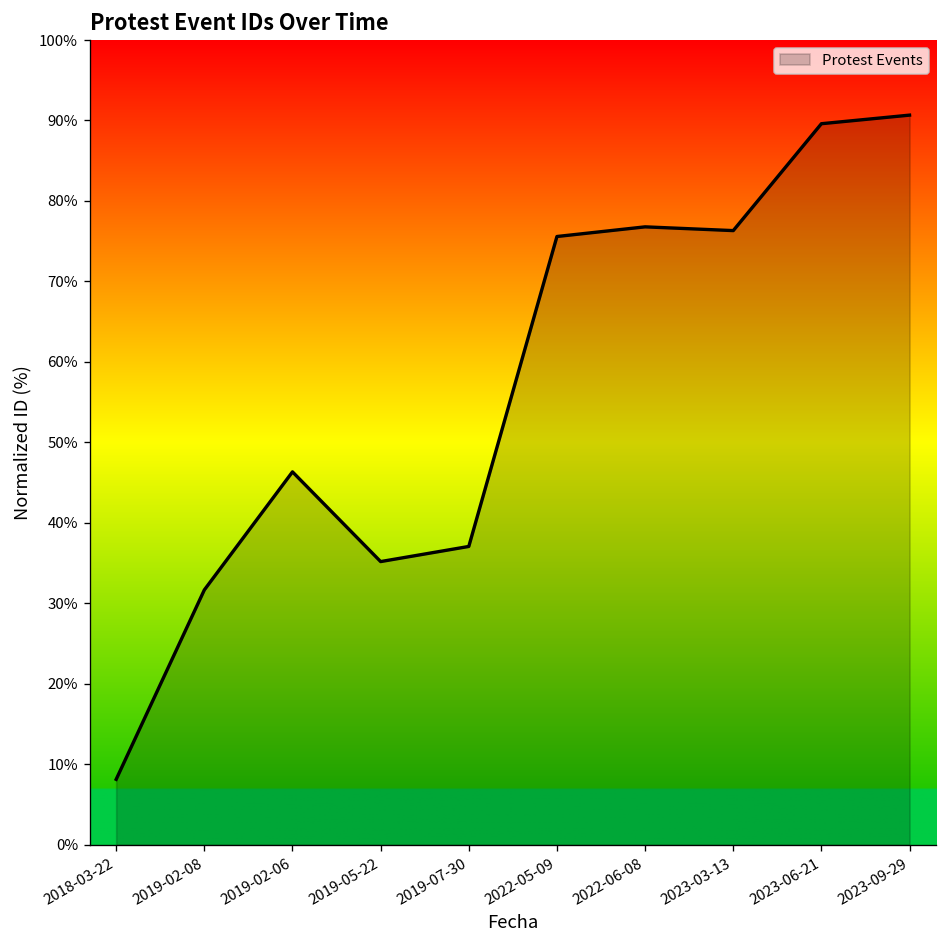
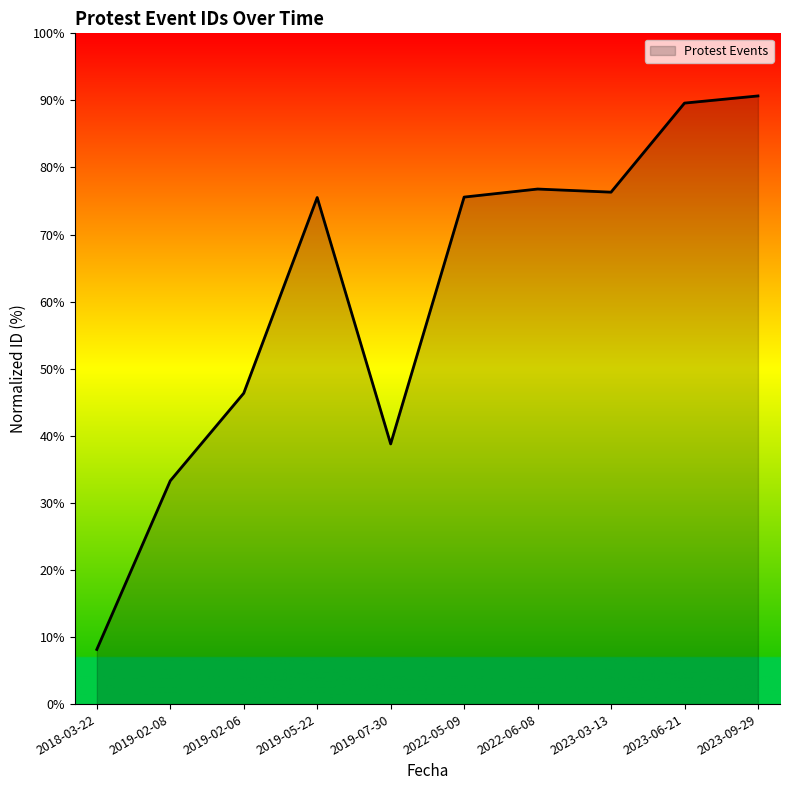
2019-02-08: 32% -> 33%
2019-05-22: 35% -> 76%
2019-07-30: 37% -> 39%
